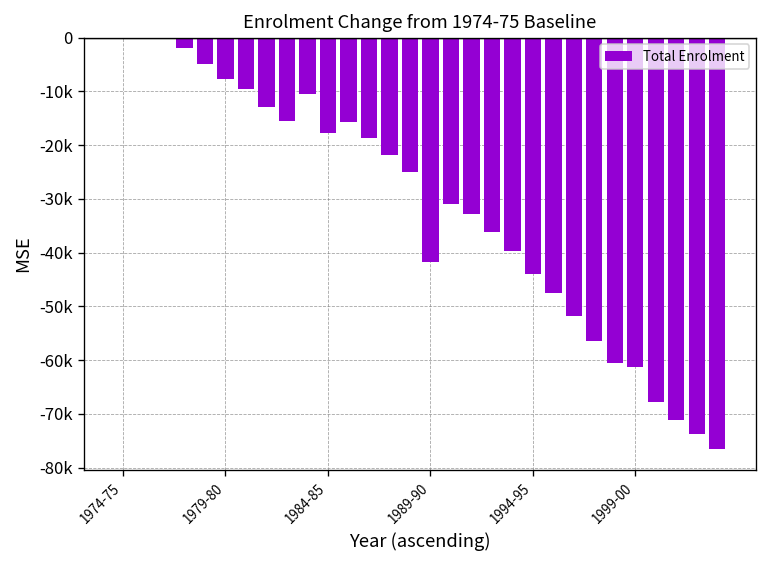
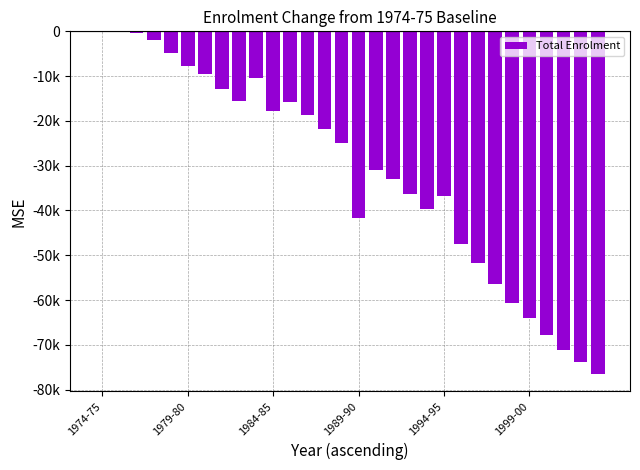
1994-95: -44000 -> -37000
1999-00: -61000 -> -64000
